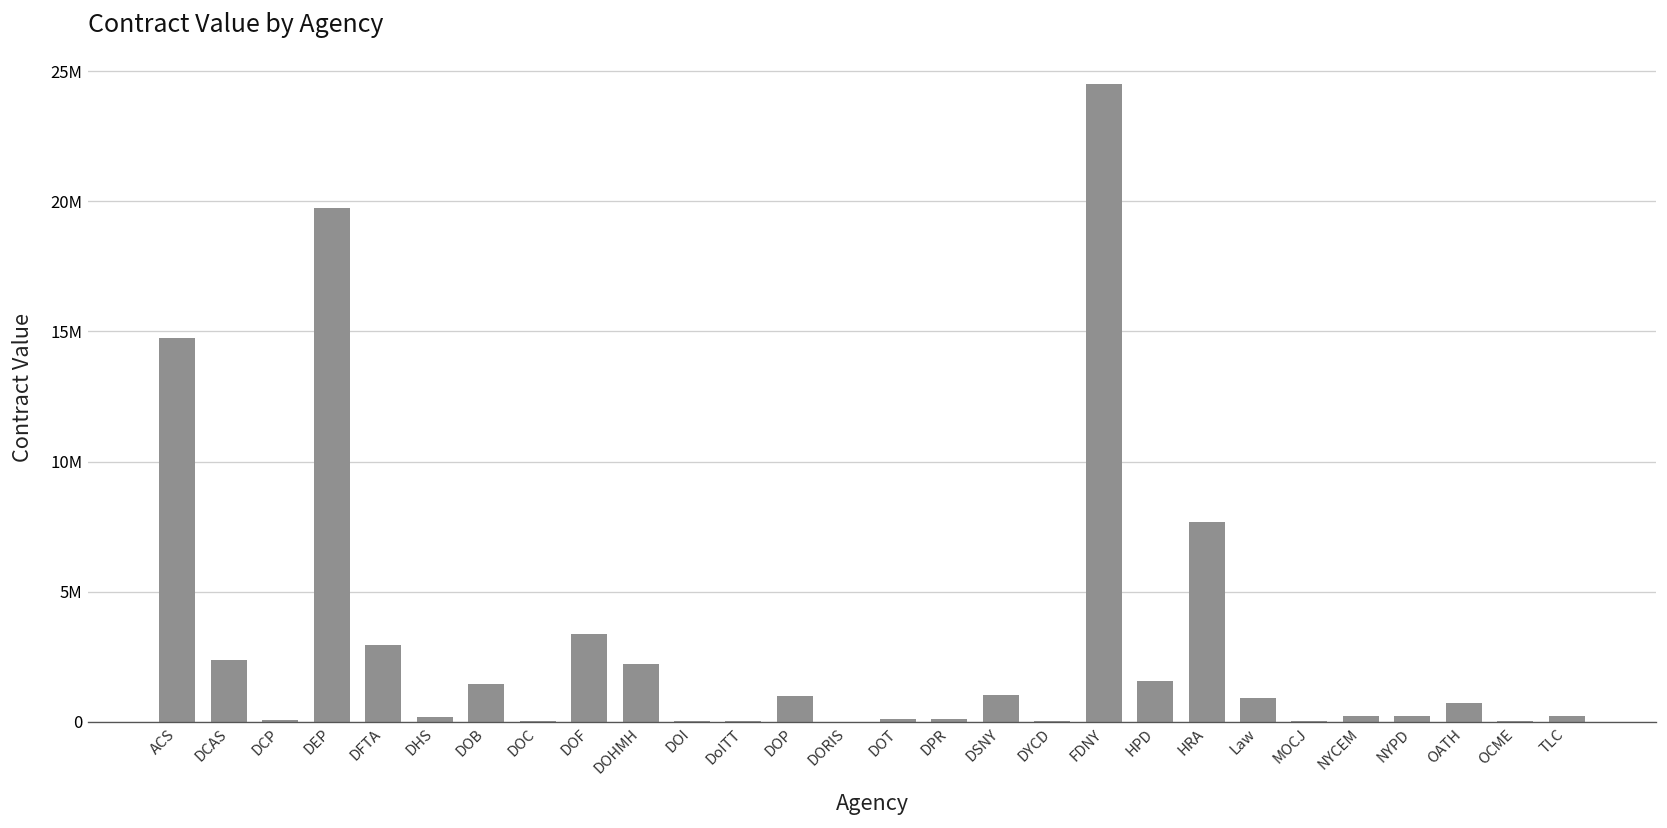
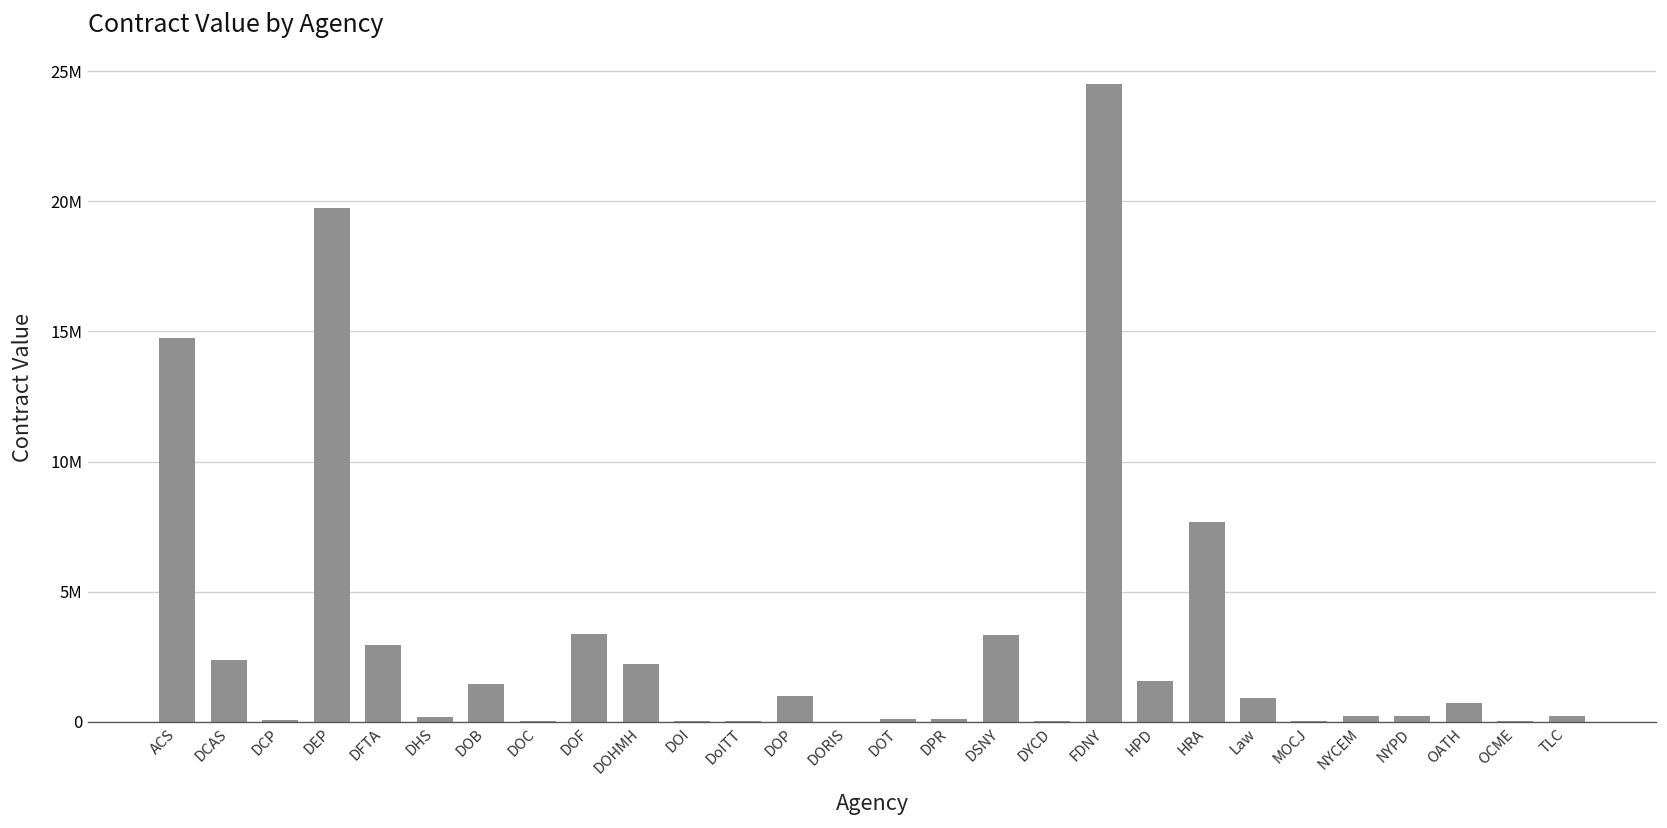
DSNY: 1000000 -> 3300000
